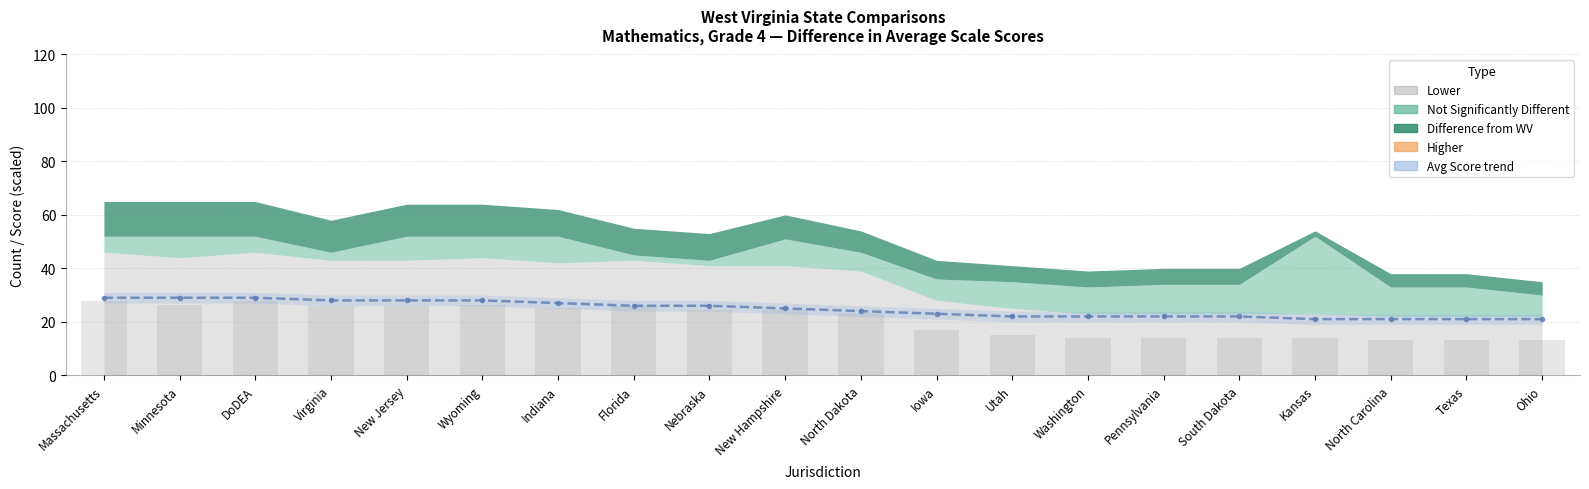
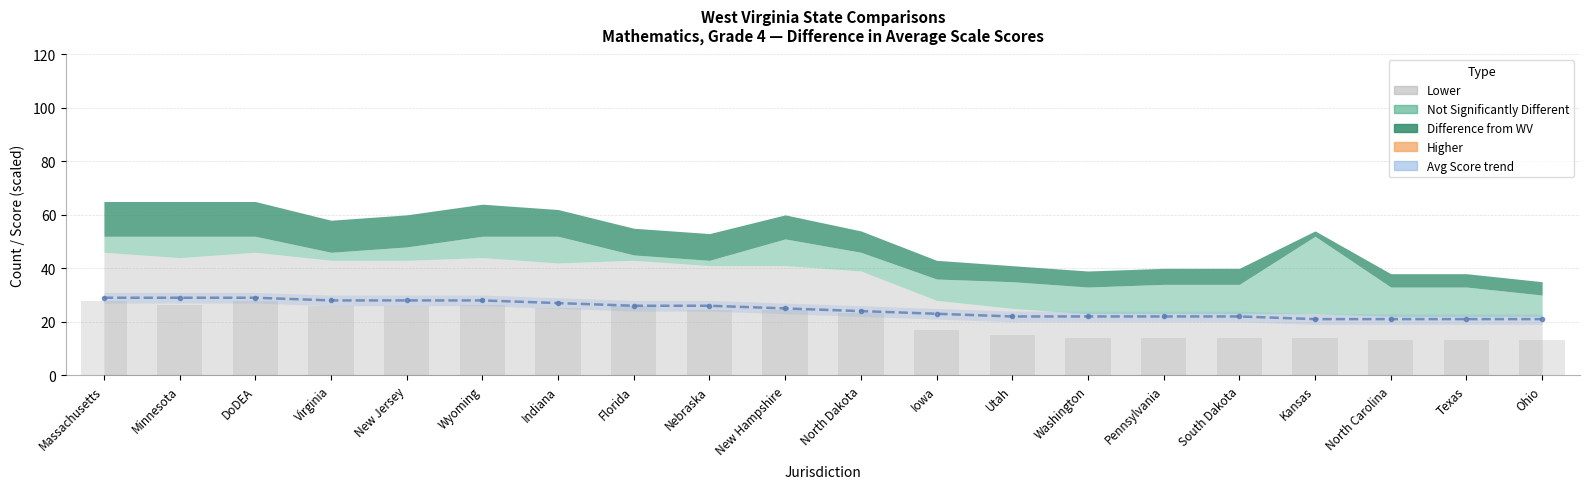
Not Significantly Different, New Jersey: 9 -> 5
